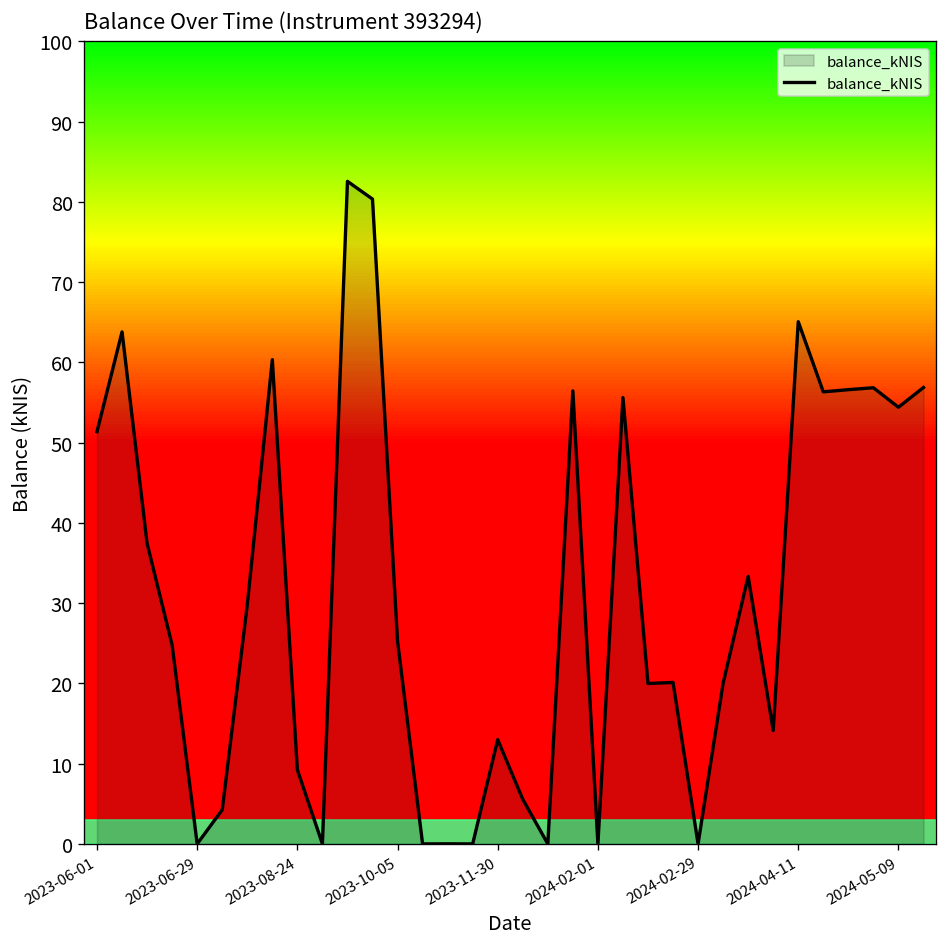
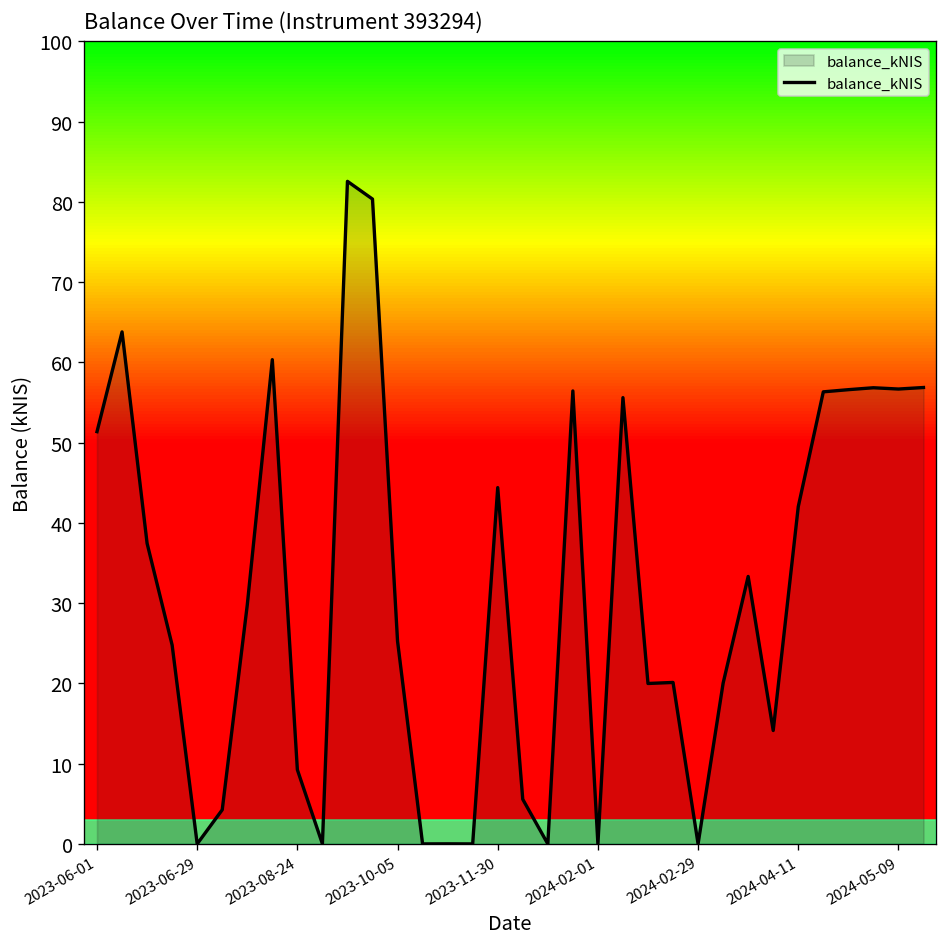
2023-11-30: 13 -> 44
2024-04-11: 65 -> 42
2024-05-09: 54 -> 57
